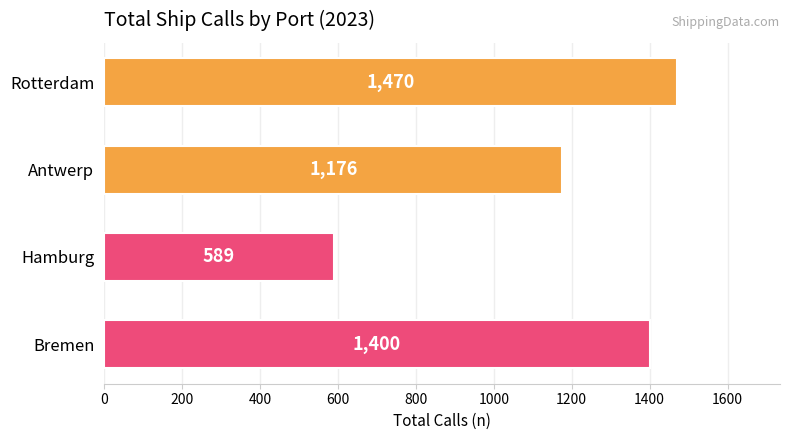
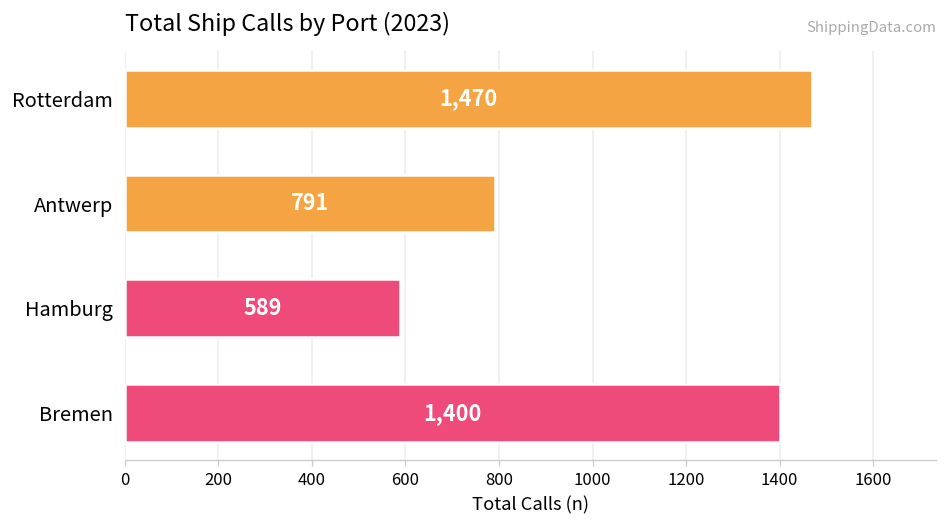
Antwerp: 1,176 -> 791
